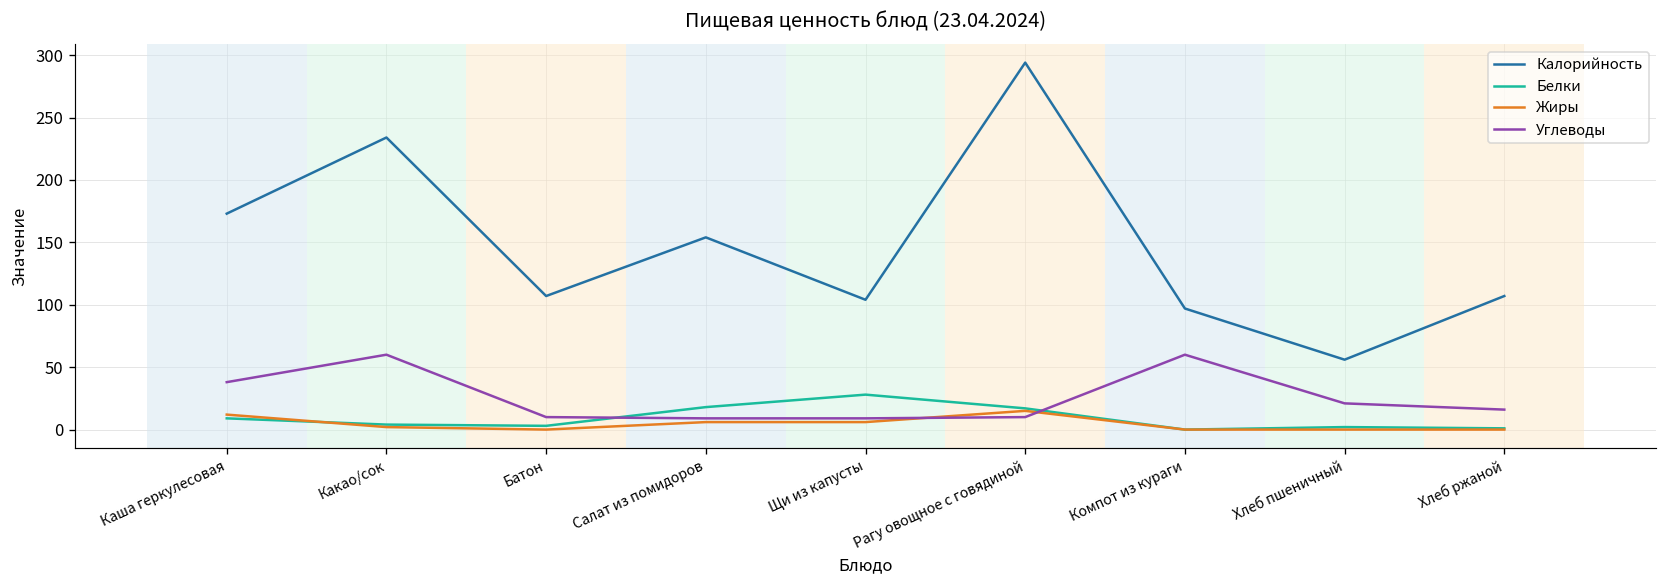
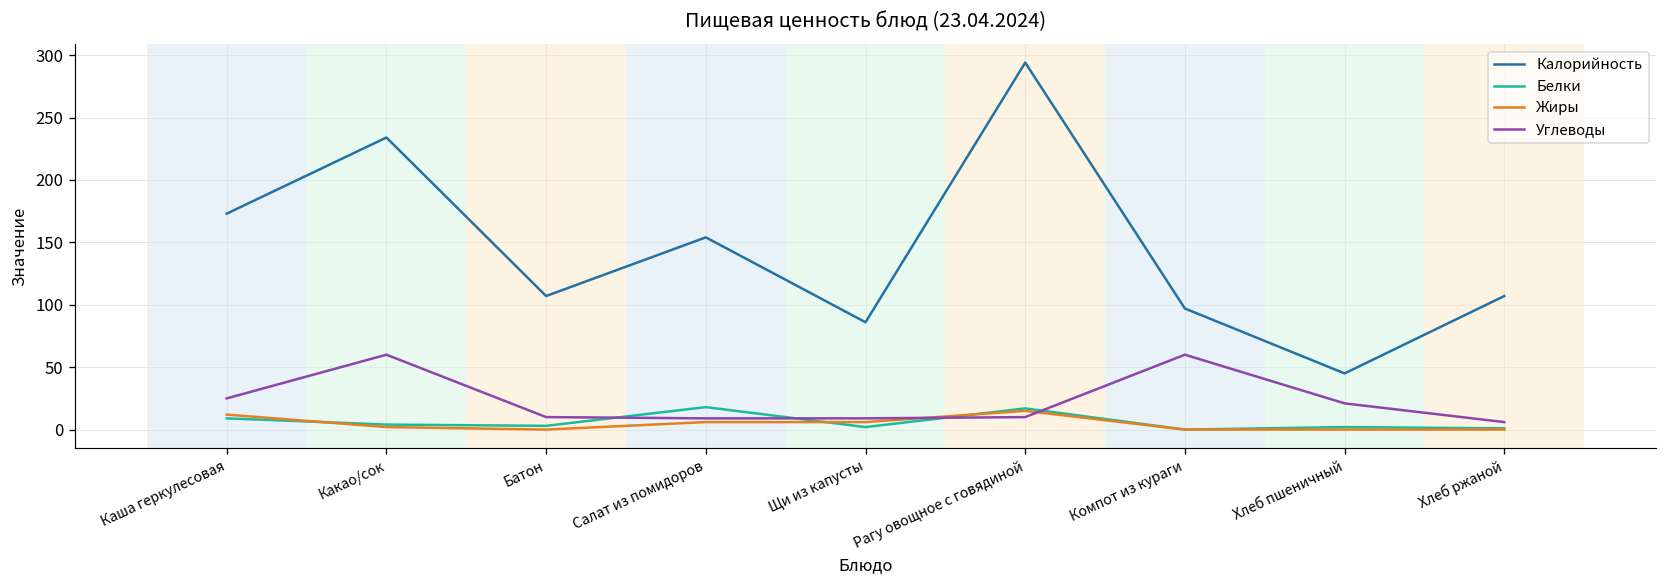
Углеводы, Каша геркулесовая: 38 -> 25
Калорийность, Щи из капусты: 104 -> 86
Белки, Щи из капусты: 28 -> 2
Калорийность, Хлеб пшеничный: 56 -> 45
Углеводы, Хлеб ржаной: 16 -> 6
